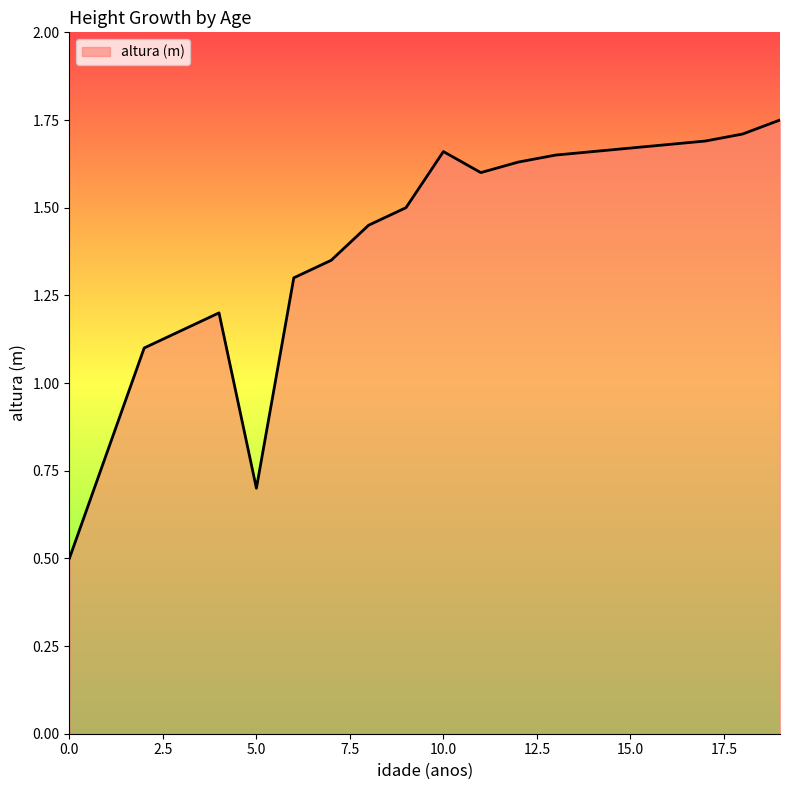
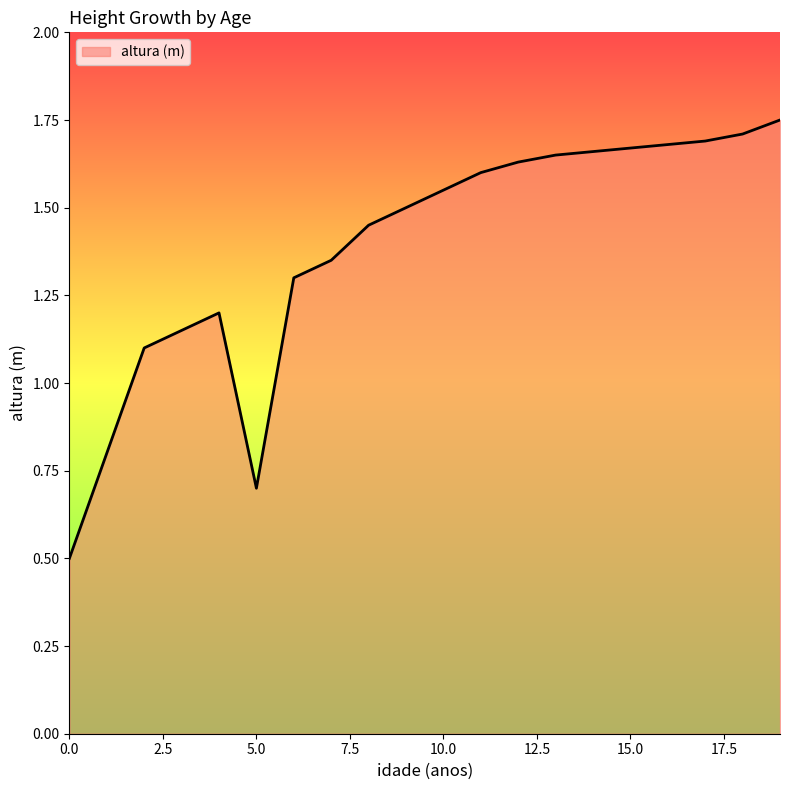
10.0: 1.66 -> 1.55
